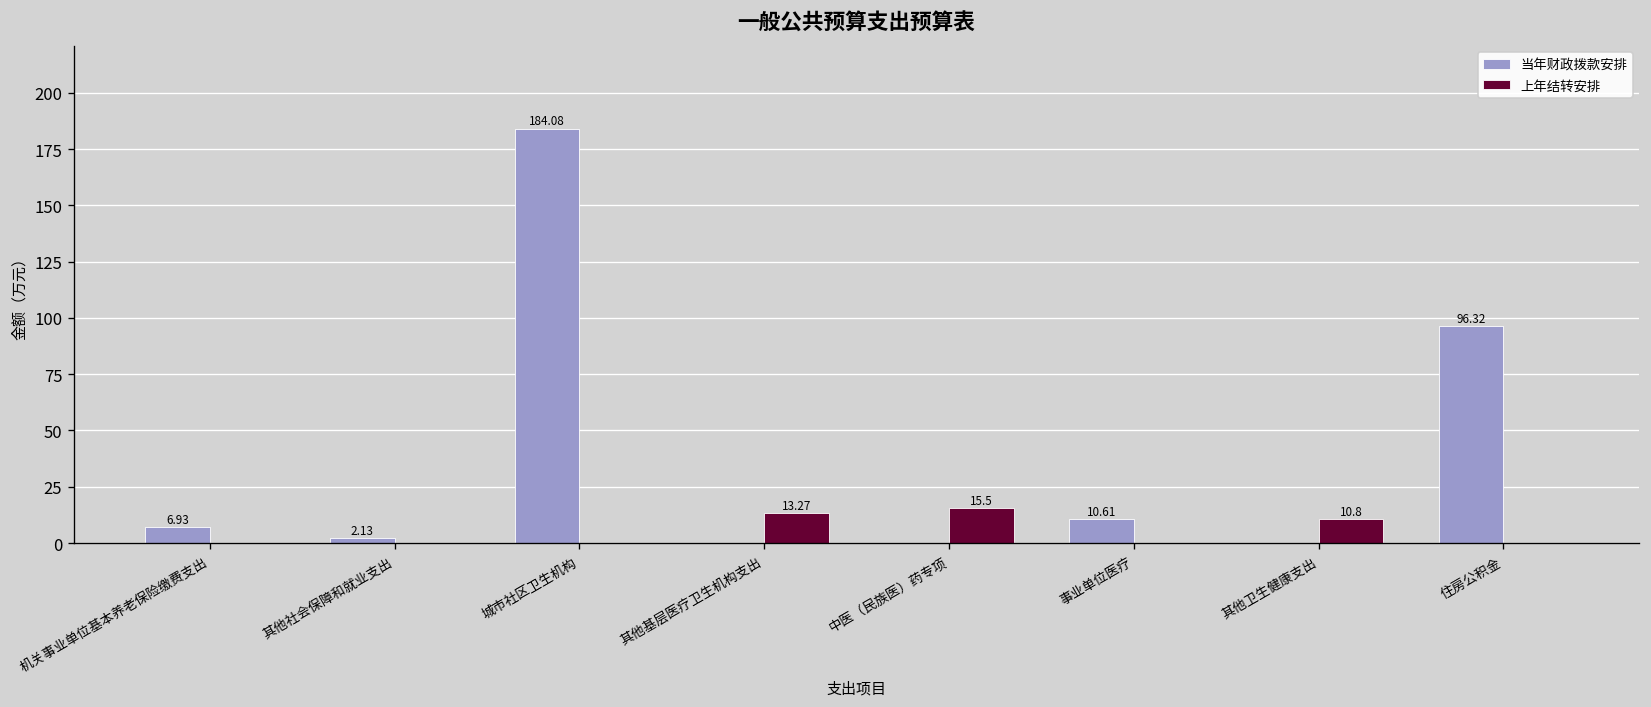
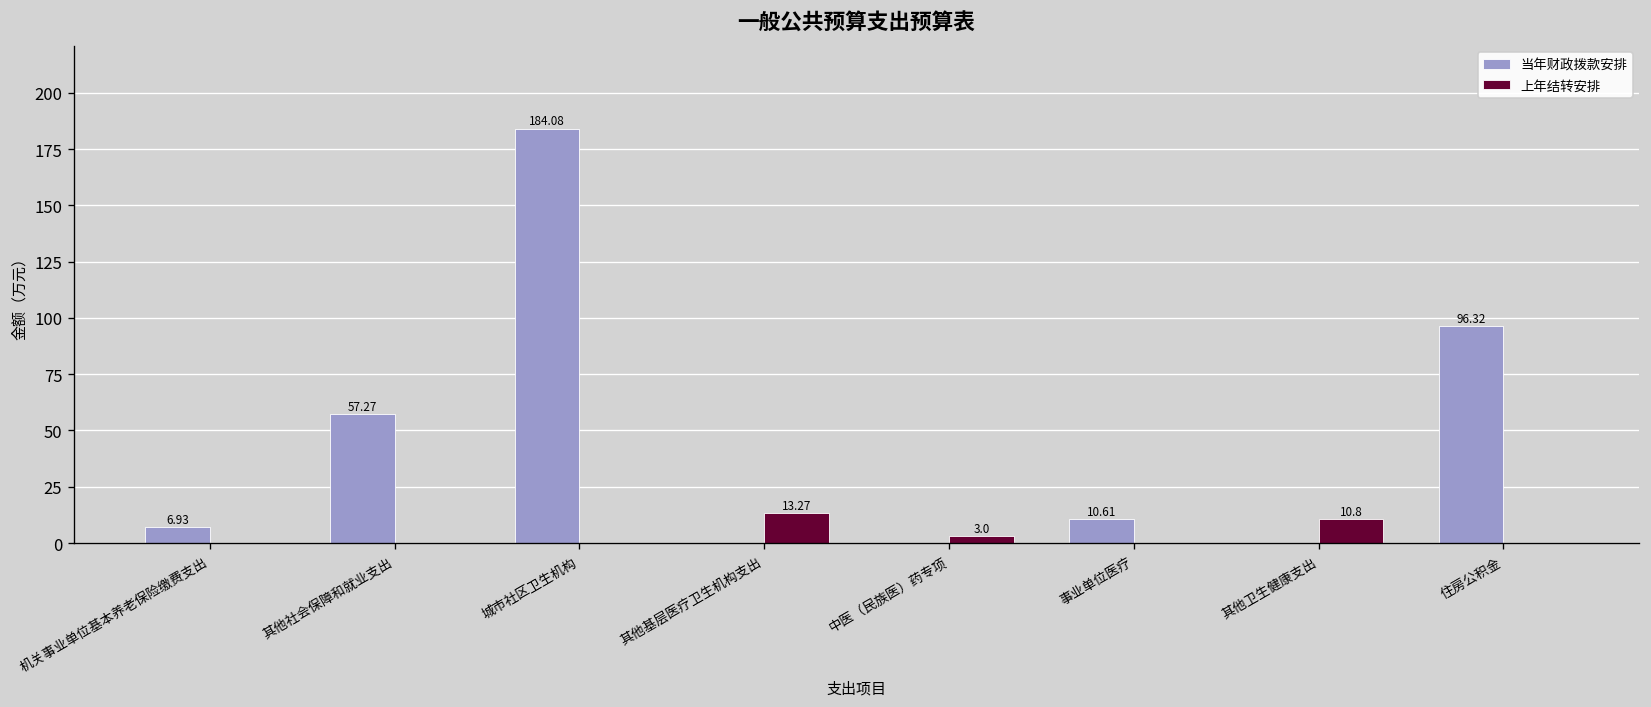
当年财政拨款安排, 其他社会保障和就业支出: 2.13 -> 57.27
上年结转安排, 中医（民族医）药专项: 15.5 -> 3.0
